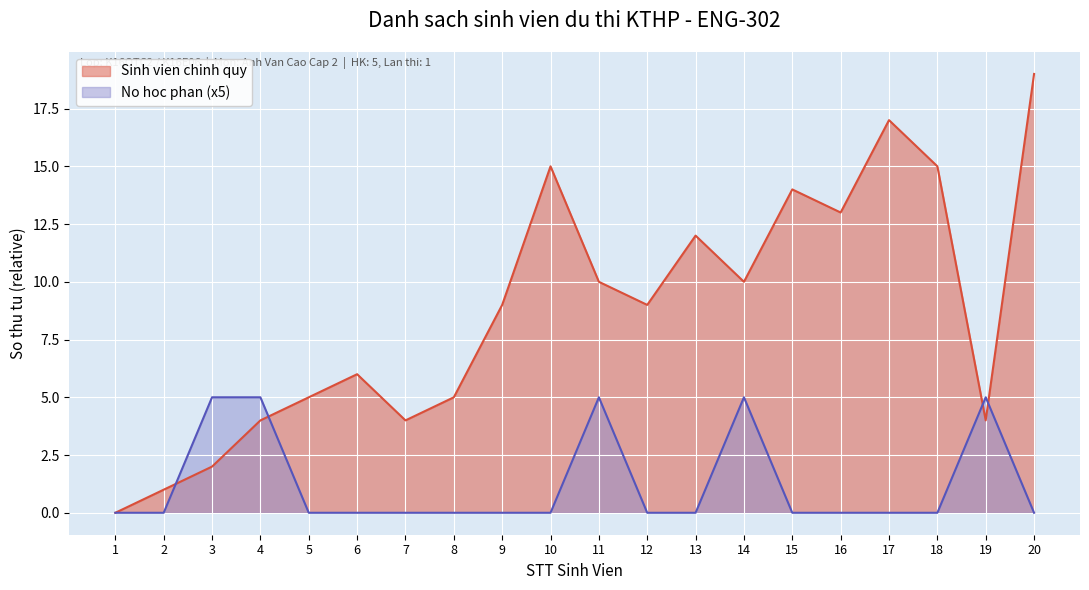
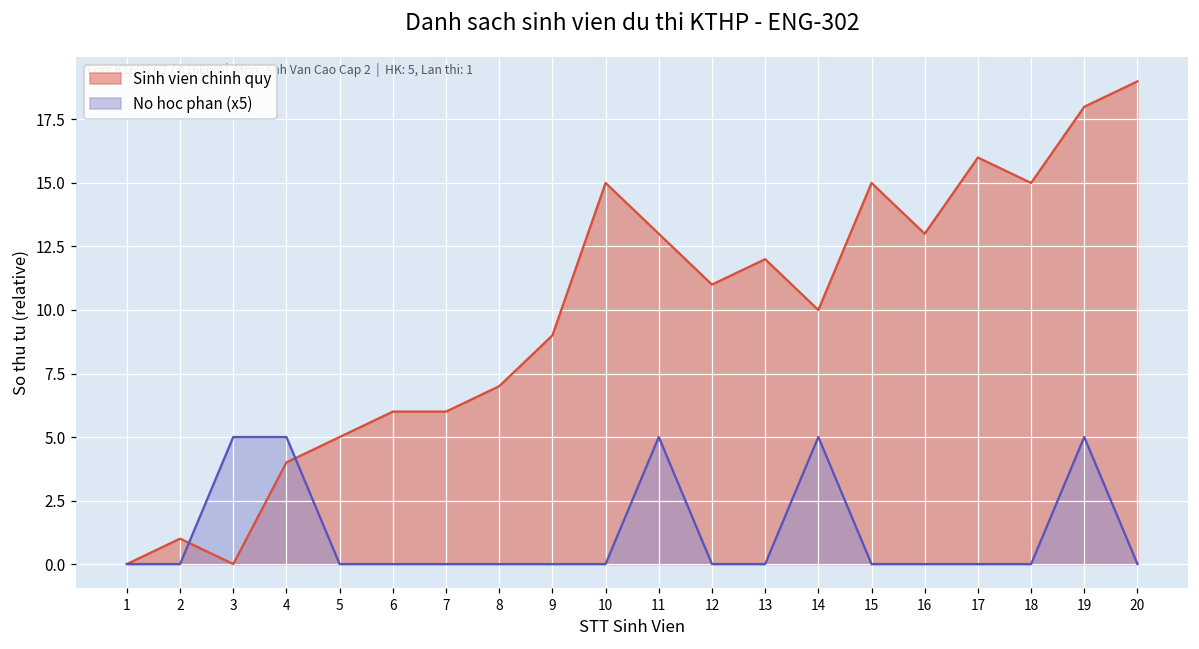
Sinh vien chinh quy, 3: 2.0 -> 0.0
Sinh vien chinh quy, 7: 4.0 -> 6.0
Sinh vien chinh quy, 8: 5.0 -> 7.0
Sinh vien chinh quy, 11: 10.0 -> 13.0
Sinh vien chinh quy, 12: 9.0 -> 11.0
Sinh vien chinh quy, 15: 14.0 -> 15.0
Sinh vien chinh quy, 17: 17.0 -> 16.0
Sinh vien chinh quy, 19: 4.0 -> 18.0
